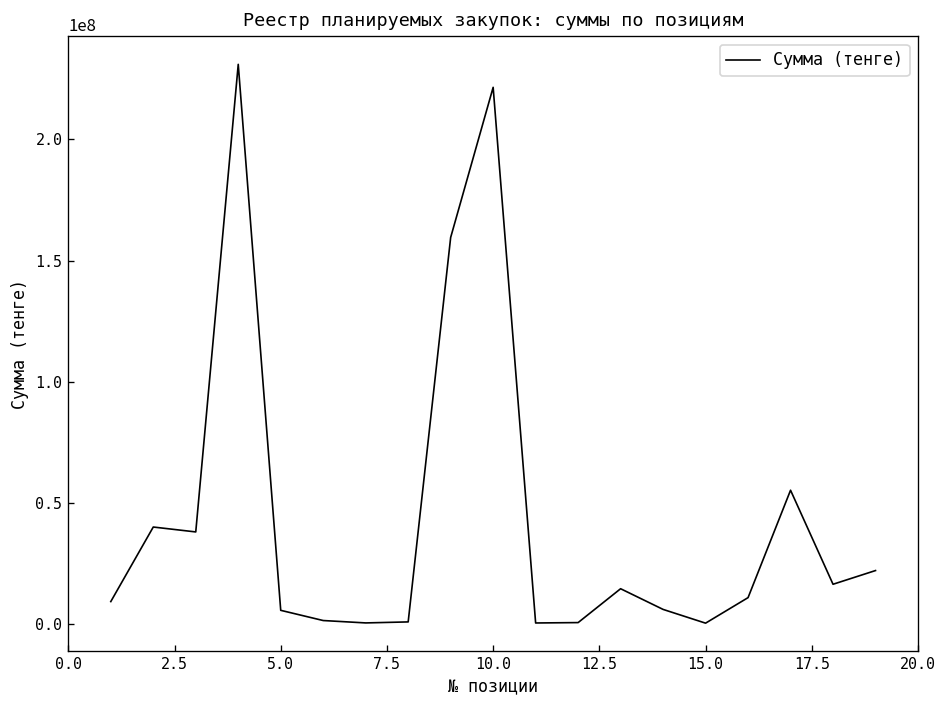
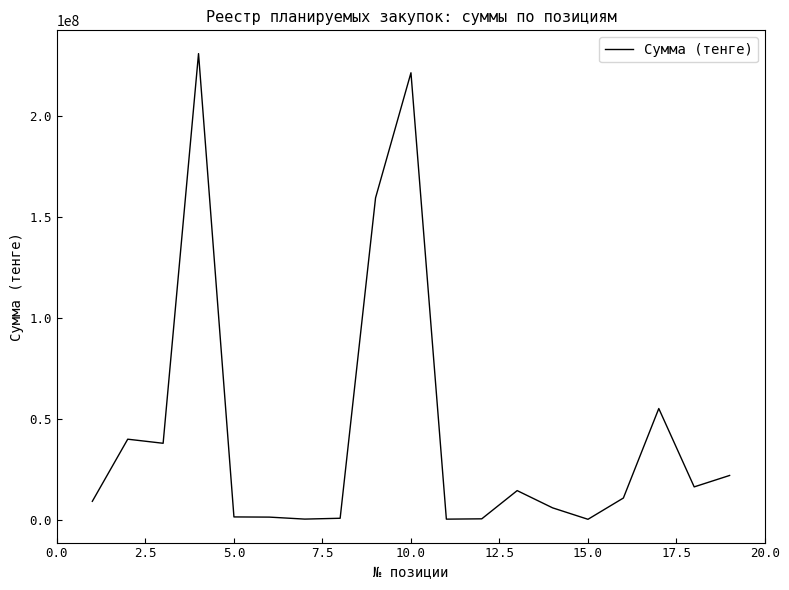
5.0: 6000000 -> 1000000
